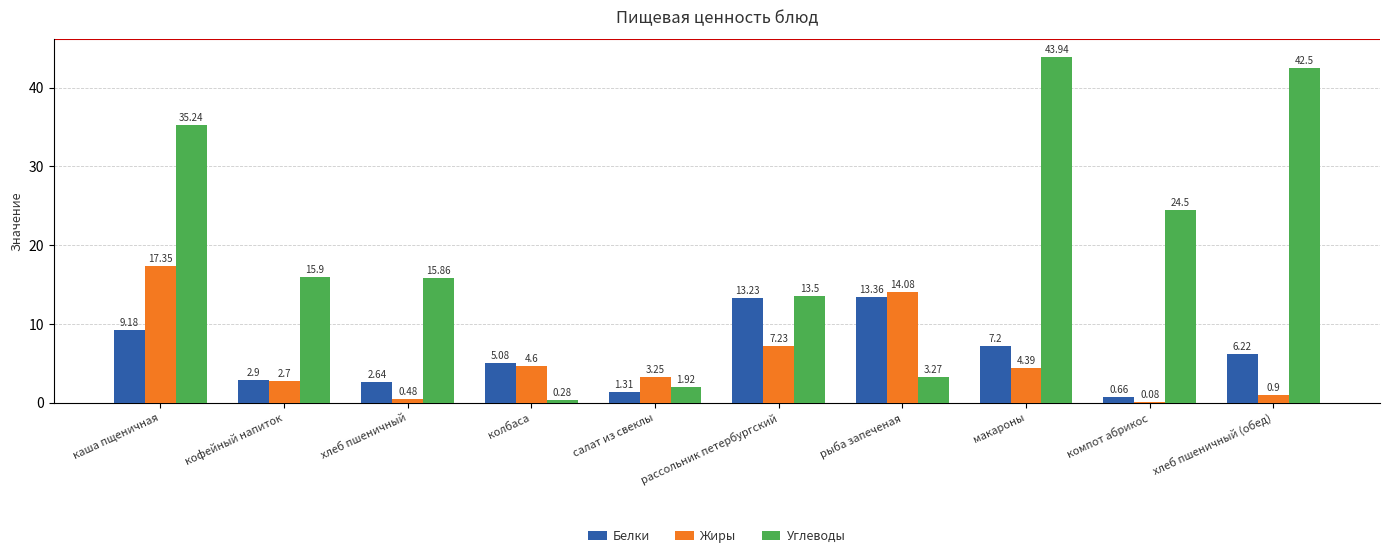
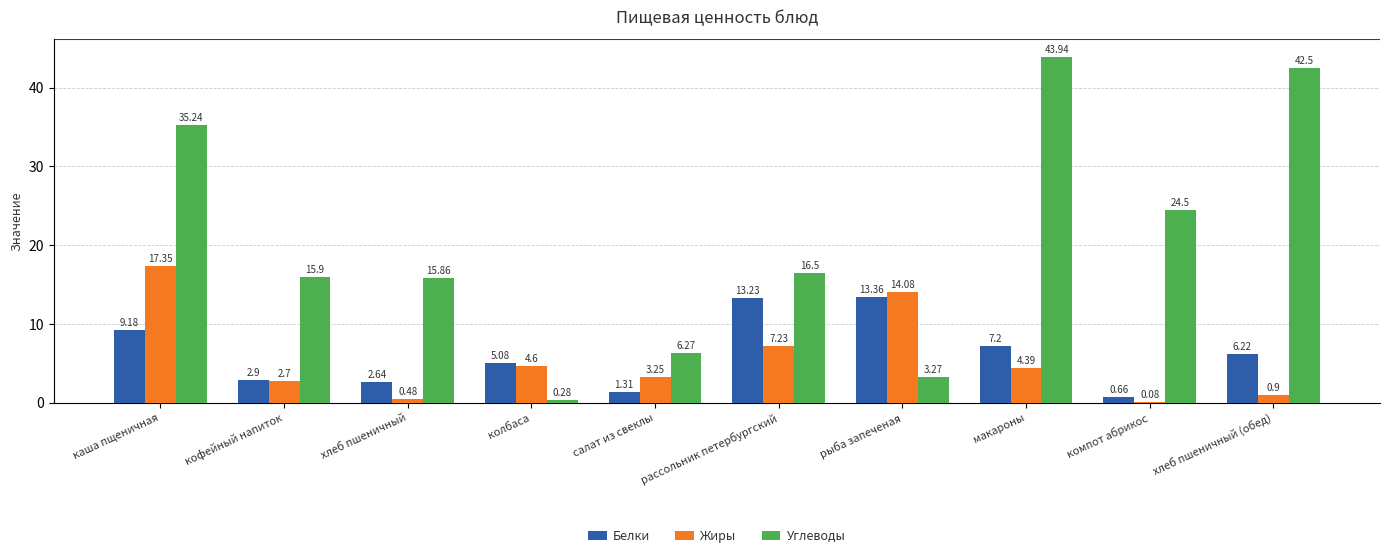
Углеводы, салат из свеклы: 1.92 -> 6.27
Углеводы, рассольник петербургский: 13.5 -> 16.5
